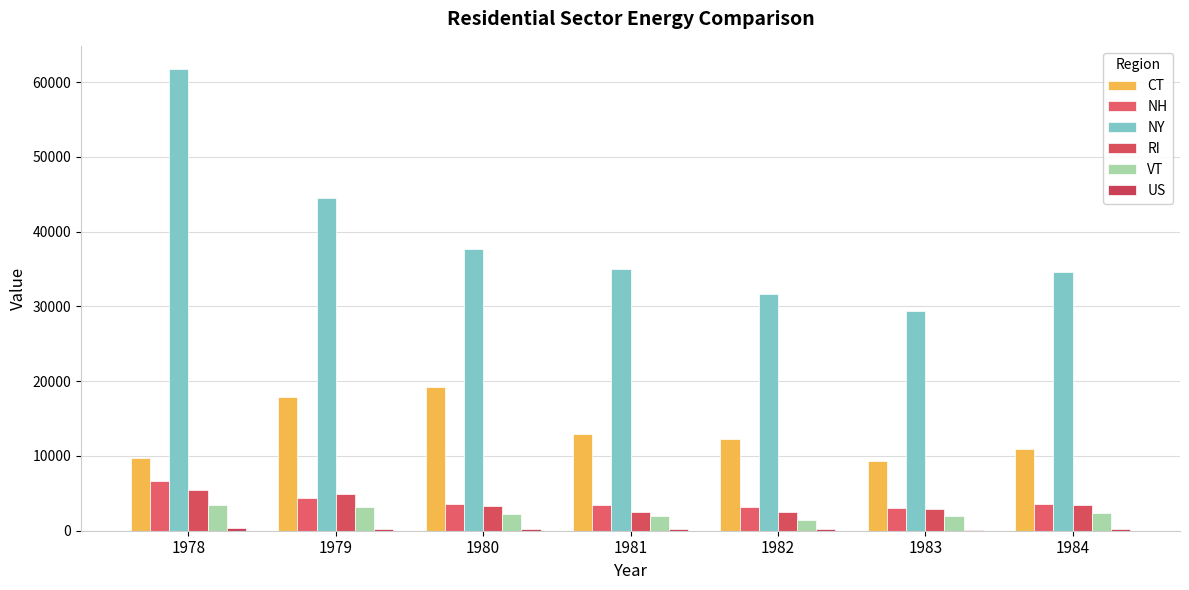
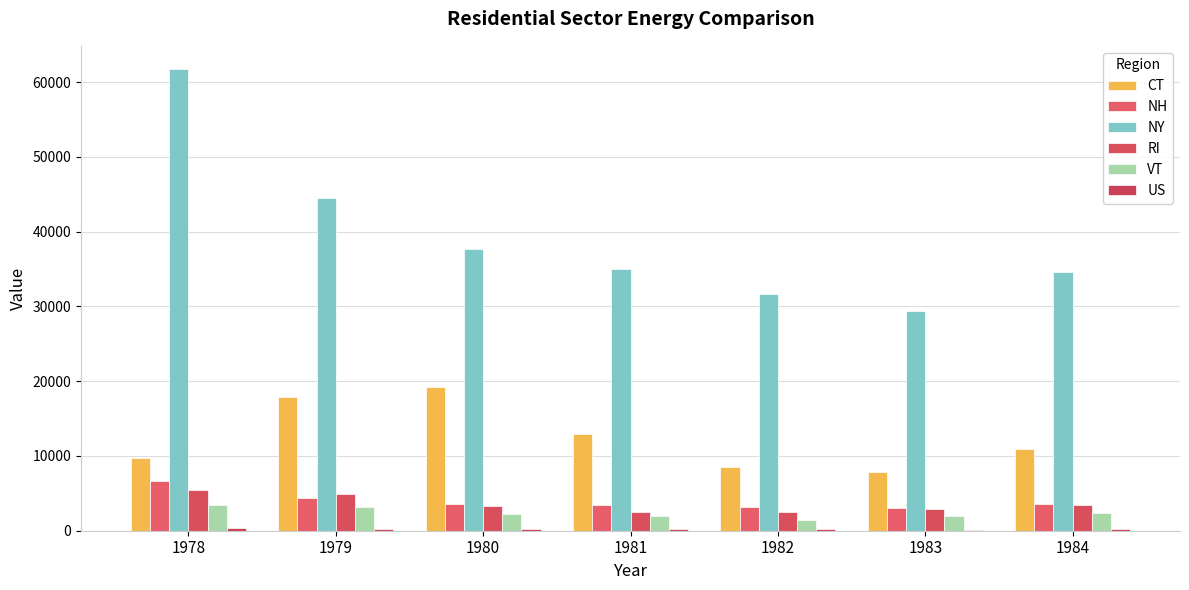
CT, 1982: 12000 -> 9000
CT, 1983: 9000 -> 8000
